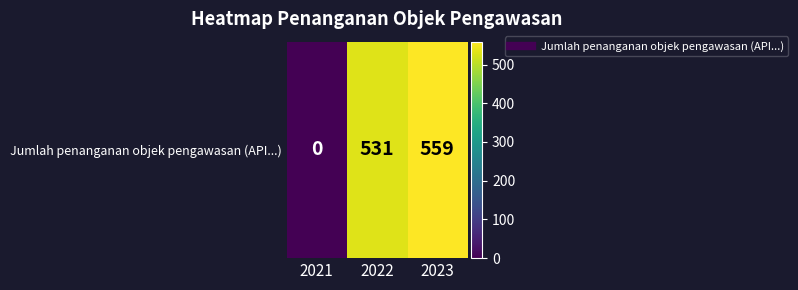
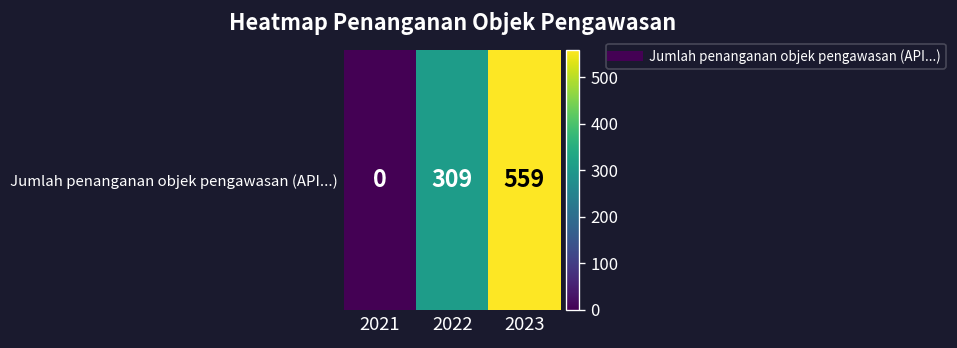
Jumlah penanganan objek pengawasan (API...), 2022: 531 -> 309
